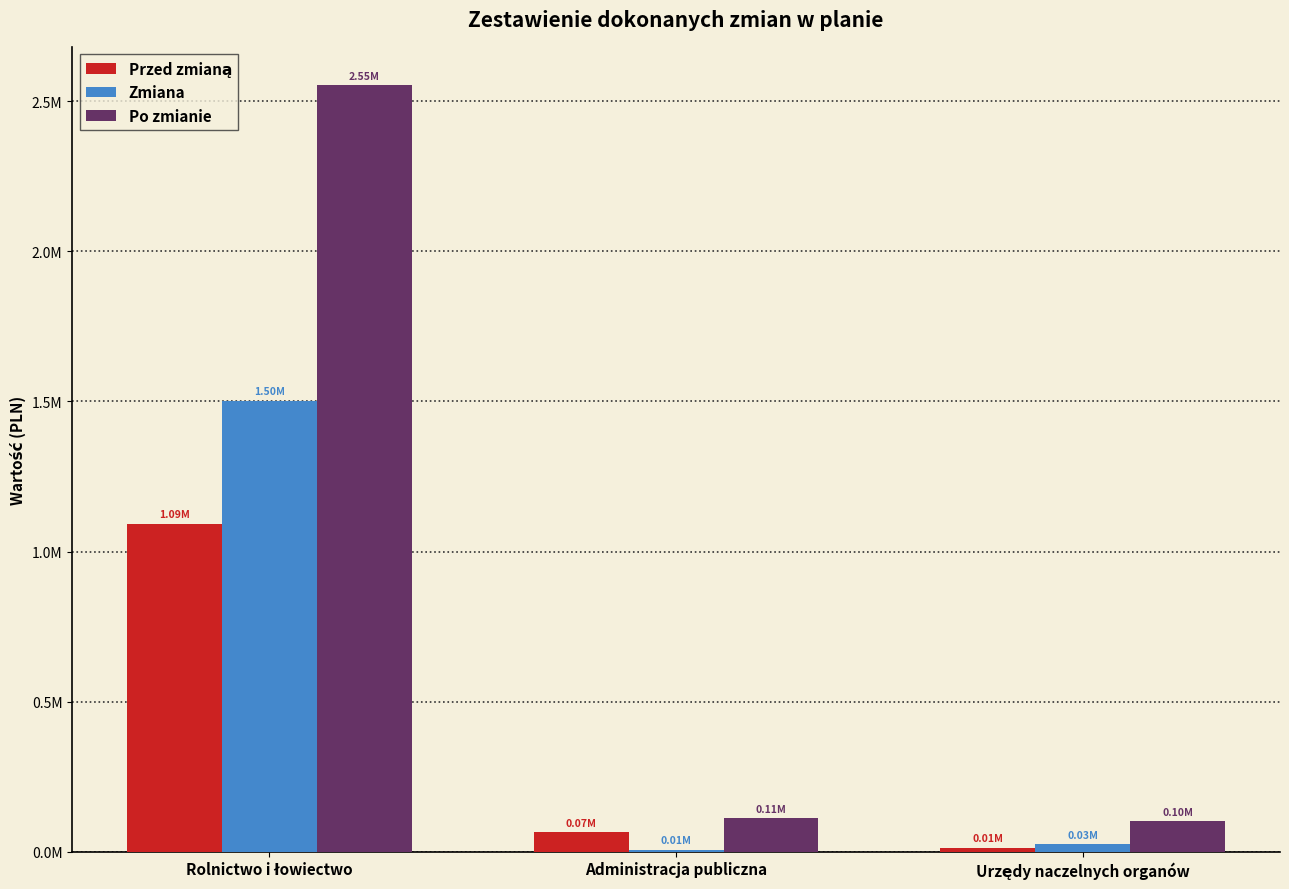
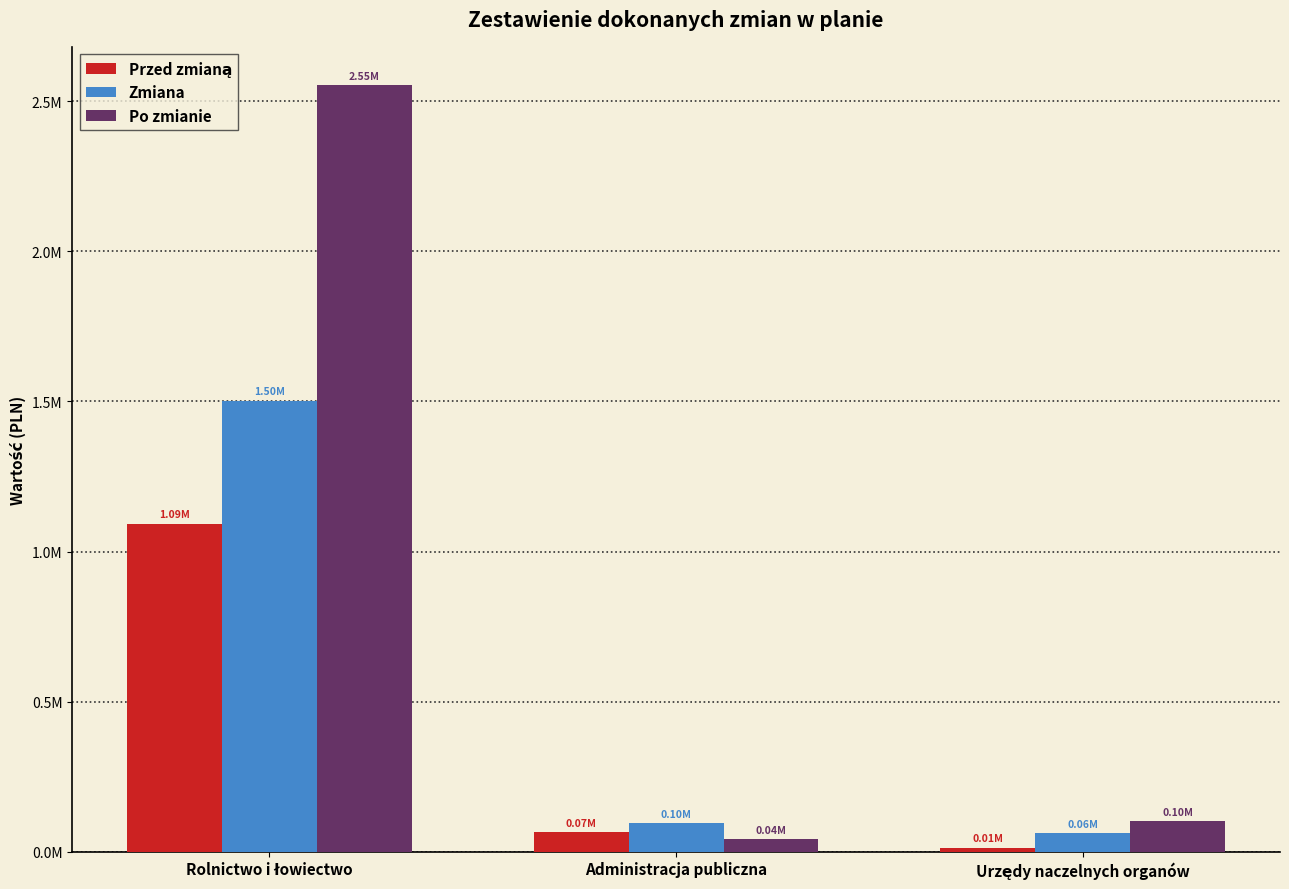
Zmiana, Administracja publiczna: 0.01M -> 0.10M
Po zmianie, Administracja publiczna: 0.11M -> 0.04M
Zmiana, Urzędy naczelnych organów: 0.03M -> 0.06M
